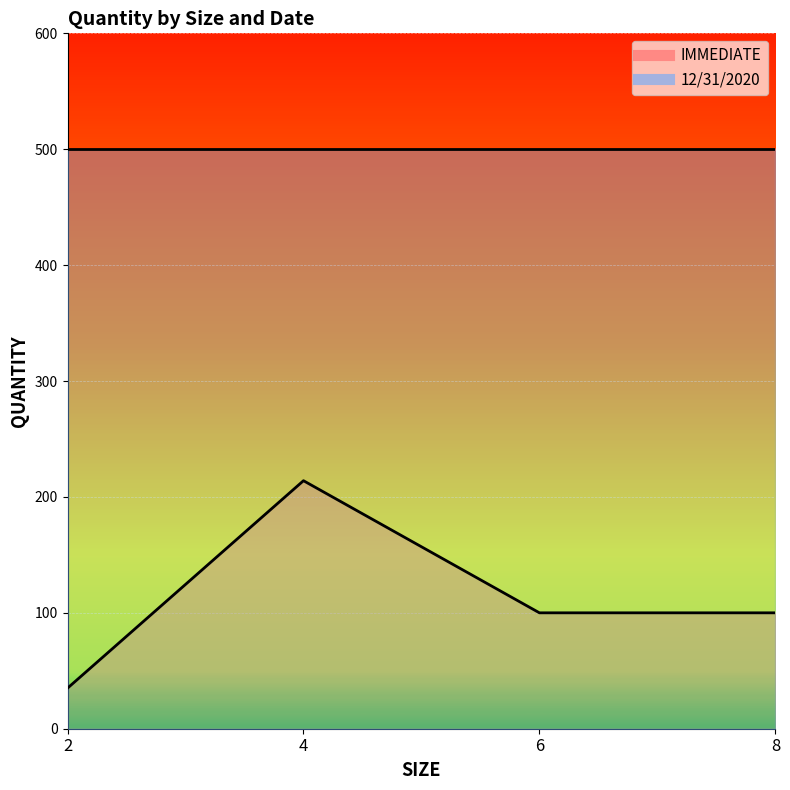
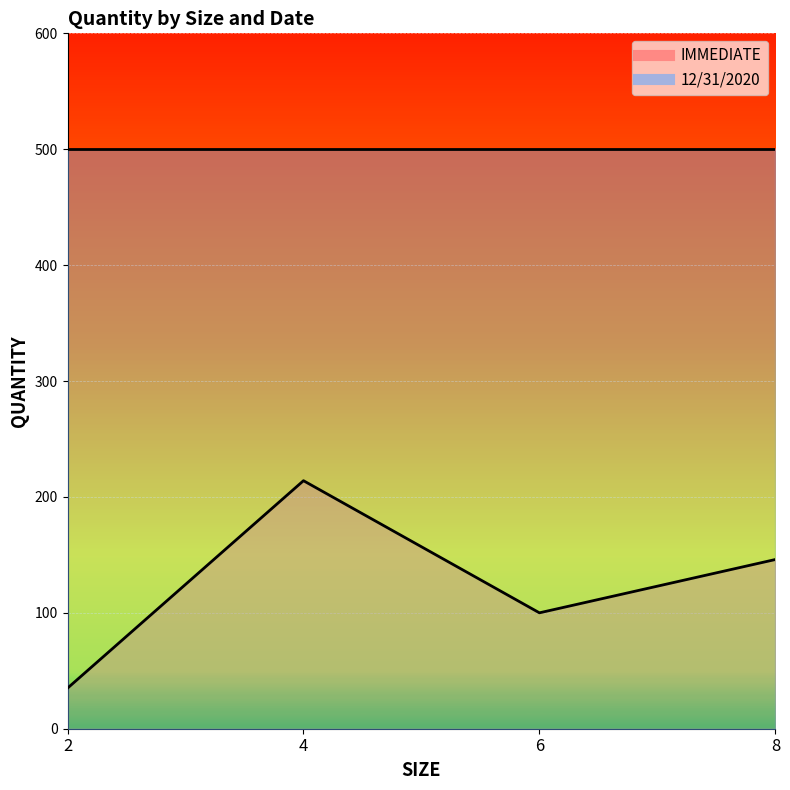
IMMEDIATE, 8: 100 -> 146
